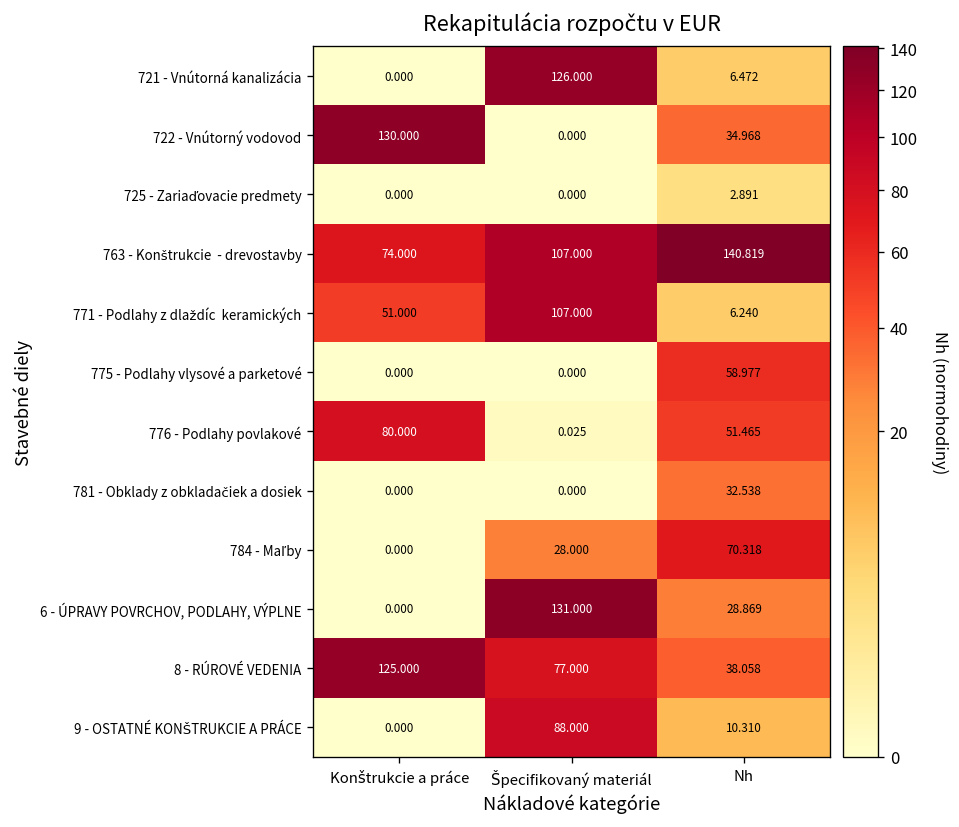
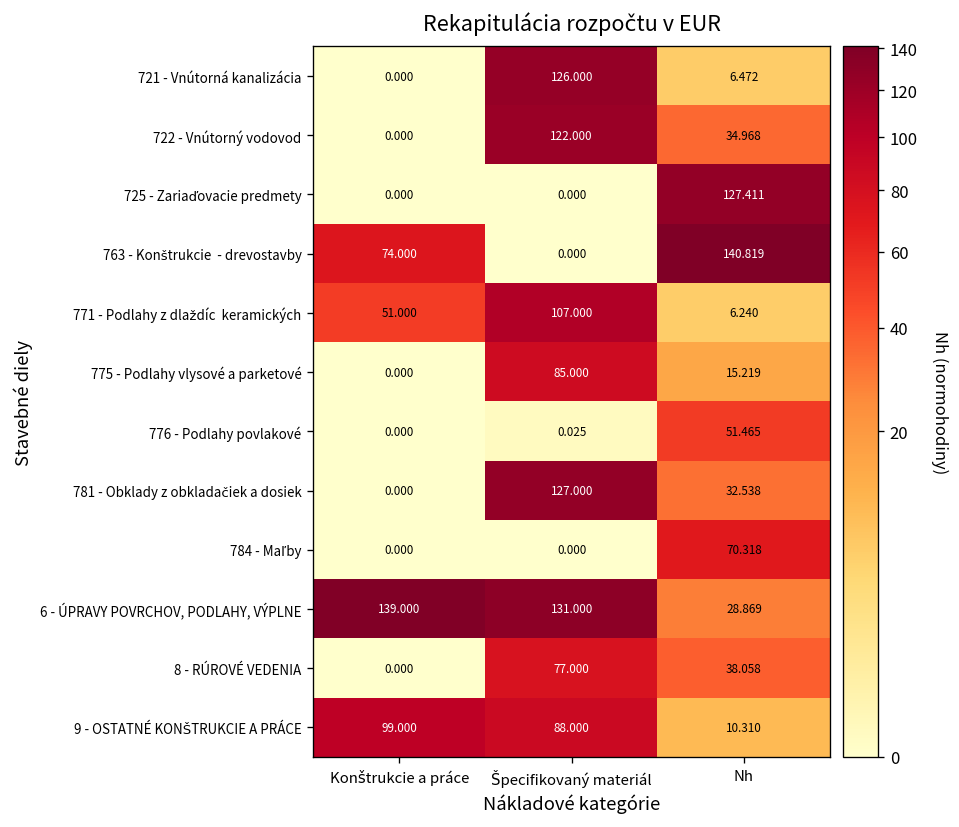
722 - Vnútorný vodovod, Konštrukcie a práce: 130.000 -> 0.000
722 - Vnútorný vodovod, Špecifikovaný materiál: 0.000 -> 122.000
725 - Zariaďovacie predmety, Nh: 2.891 -> 127.411
763 - Konštrukcie - drevostavby, Špecifikovaný materiál: 107.000 -> 0.000
775 - Podlahy vlysové a parketové, Špecifikovaný materiál: 0.000 -> 85.000
775 - Podlahy vlysové a parketové, Nh: 58.977 -> 15.219
776 - Podlahy povlakové, Konštrukcie a práce: 80.000 -> 0.000
781 - Obklady z obkladačiek a dosiek, Špecifikovaný materiál: 0.000 -> 127.000
784 - Maľby, Špecifikovaný materiál: 28.000 -> 0.000
6 - ÚPRAVY POVRCHOV, PODLAHY, VÝPLNE, Konštrukcie a práce: 0.000 -> 139.000
8 - RÚROVÉ VEDENIA, Konštrukcie a práce: 125.000 -> 0.000
9 - OSTATNÉ KONŠTRUKCIE A PRÁCE, Konštrukcie a práce: 0.000 -> 99.000
